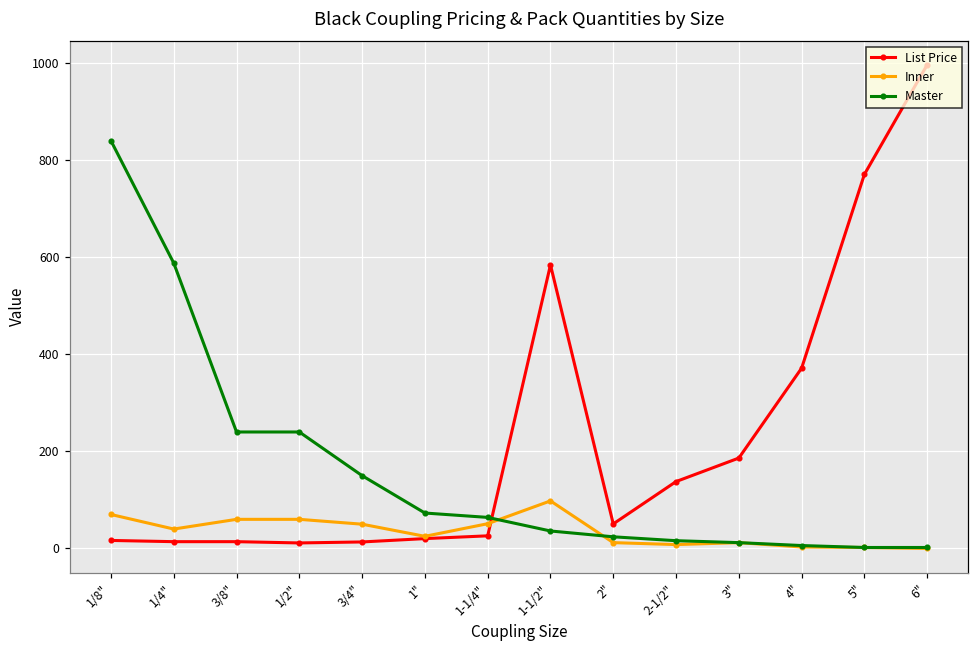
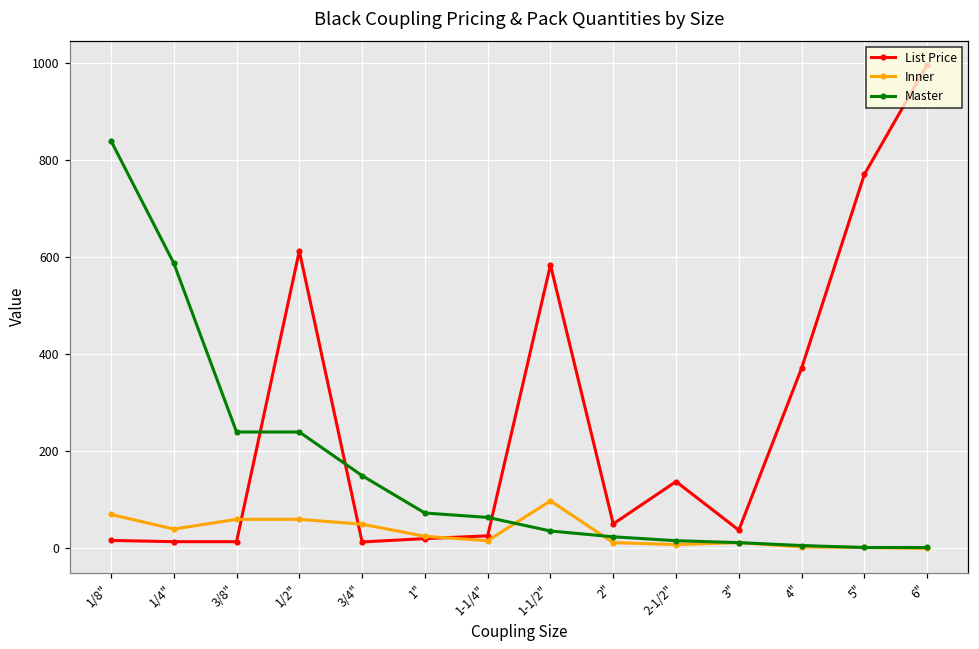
List Price, 1/2": 10 -> 610
Inner, 1-1/4": 50 -> 20
List Price, 3": 190 -> 40
